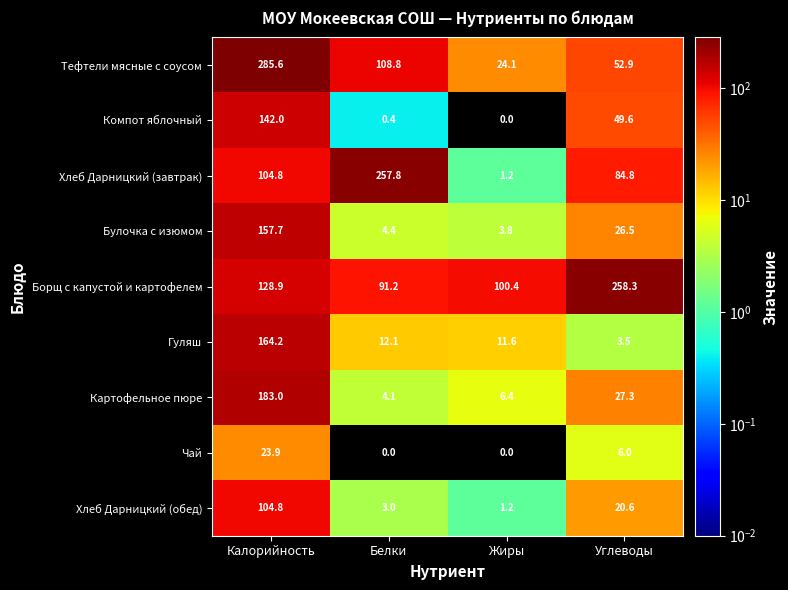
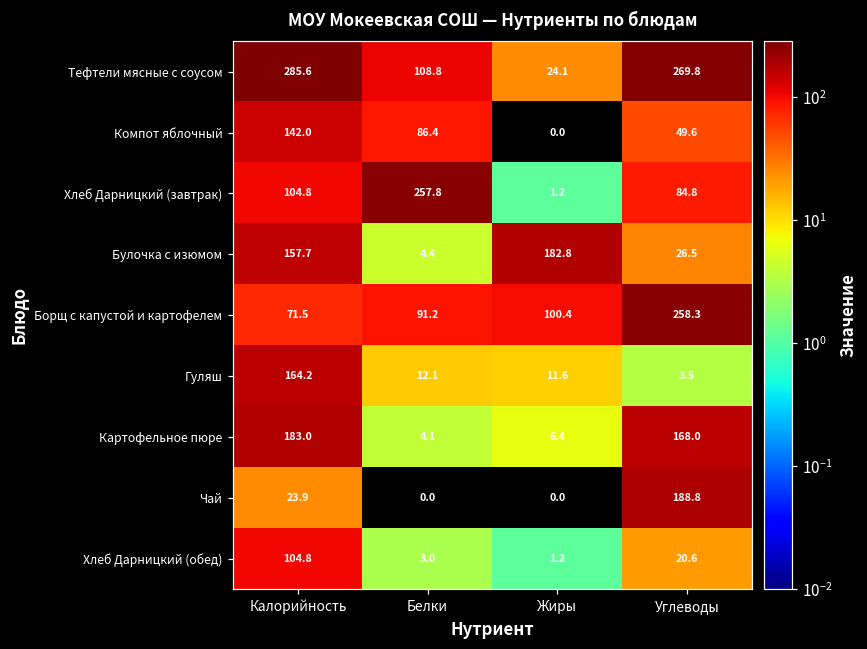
Тефтели мясные с соусом, Углеводы: 52.9 -> 269.8
Компот яблочный, Белки: 0.4 -> 86.4
Булочка с изюмом, Жиры: 3.8 -> 182.8
Борщ с капустой и картофелем, Калорийность: 128.9 -> 71.5
Картофельное пюре, Углеводы: 27.3 -> 168.0
Чай, Углеводы: 6.0 -> 188.8
